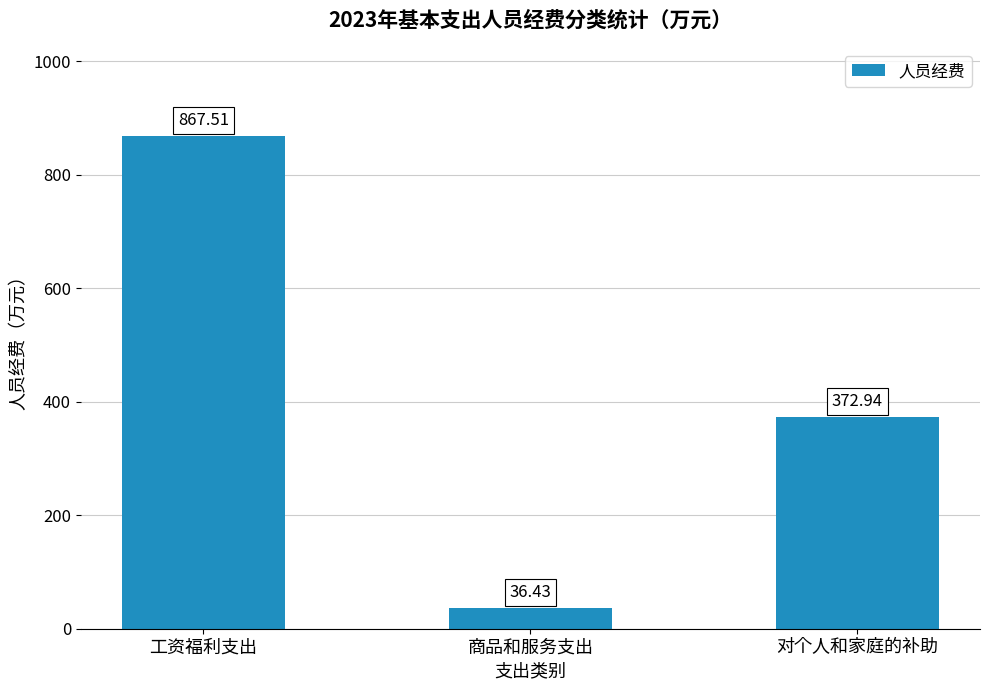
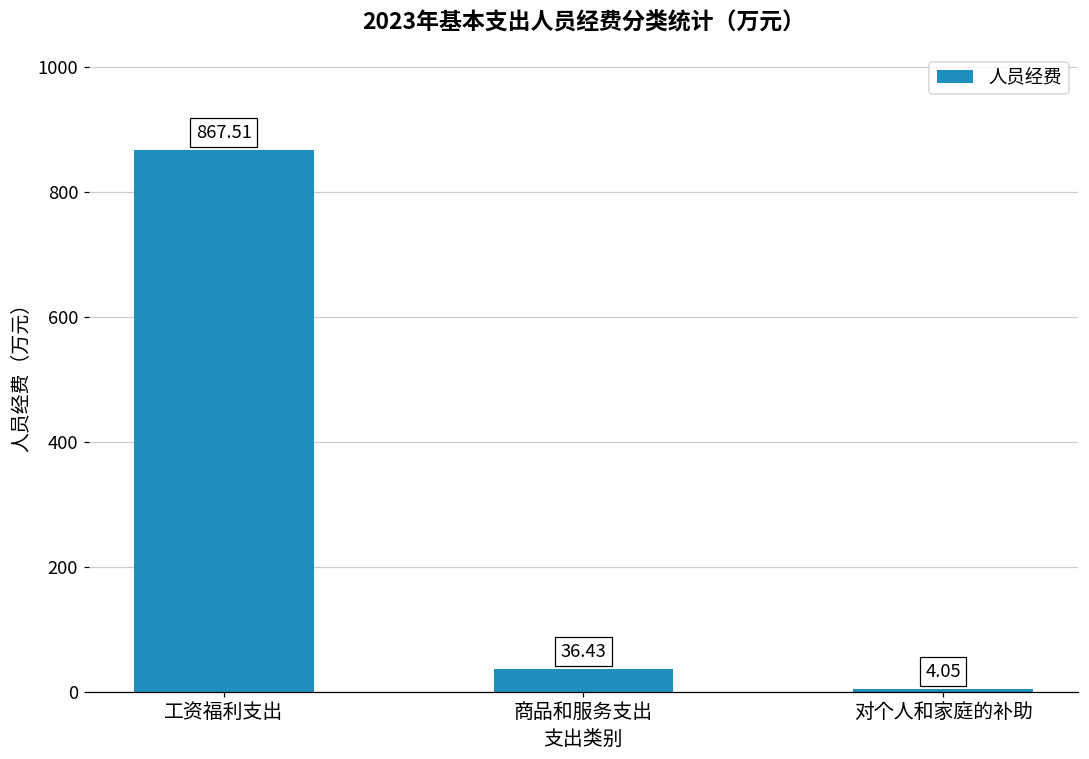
对个人和家庭的补助: 372.94 -> 4.05
